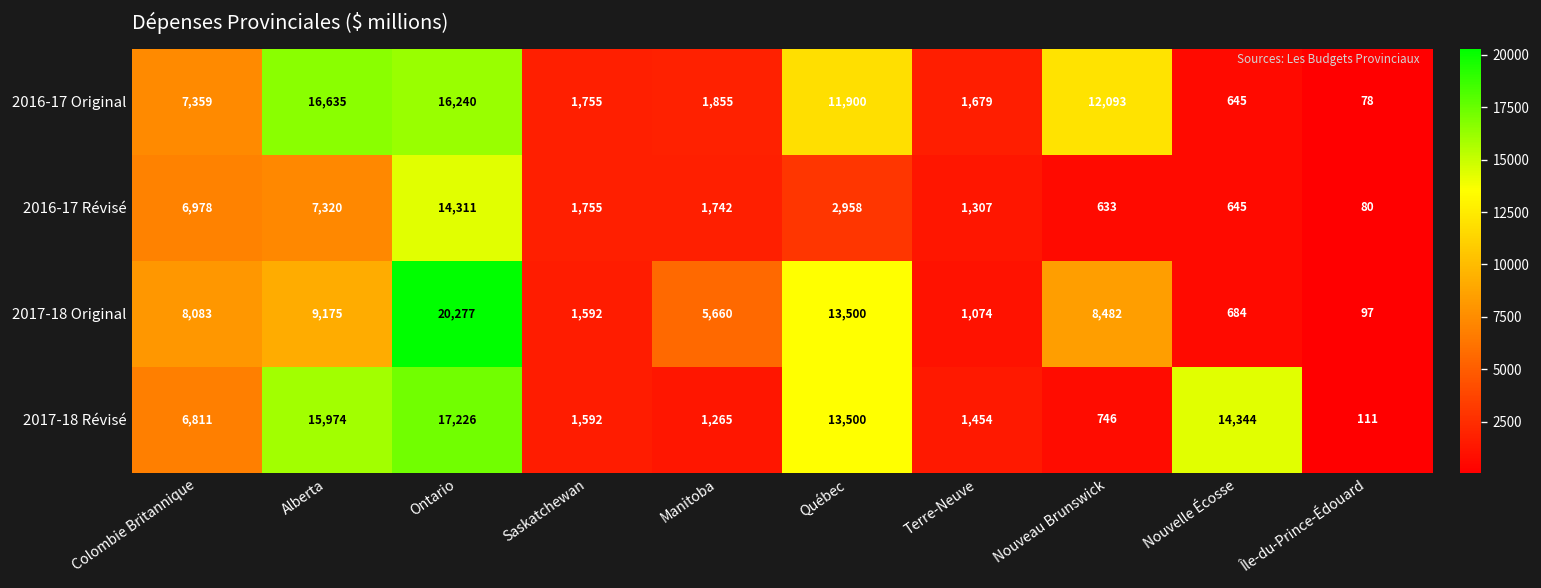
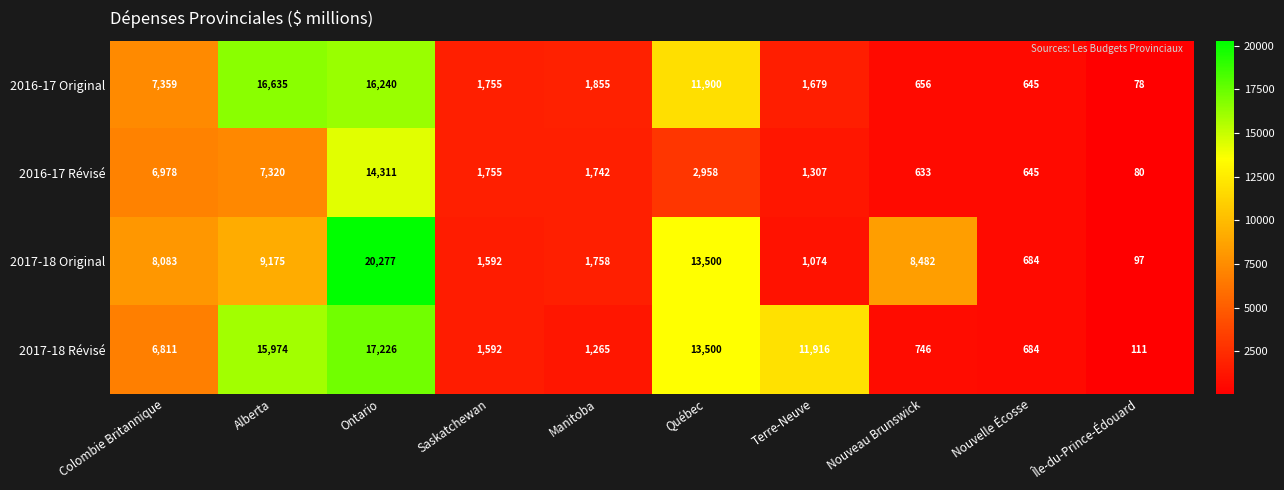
2016-17 Original, Nouveau Brunswick: 12,093 -> 656
2017-18 Original, Manitoba: 5,660 -> 1,758
2017-18 Révisé, Terre-Neuve: 1,454 -> 11,916
2017-18 Révisé, Nouvelle Écosse: 14,344 -> 684
